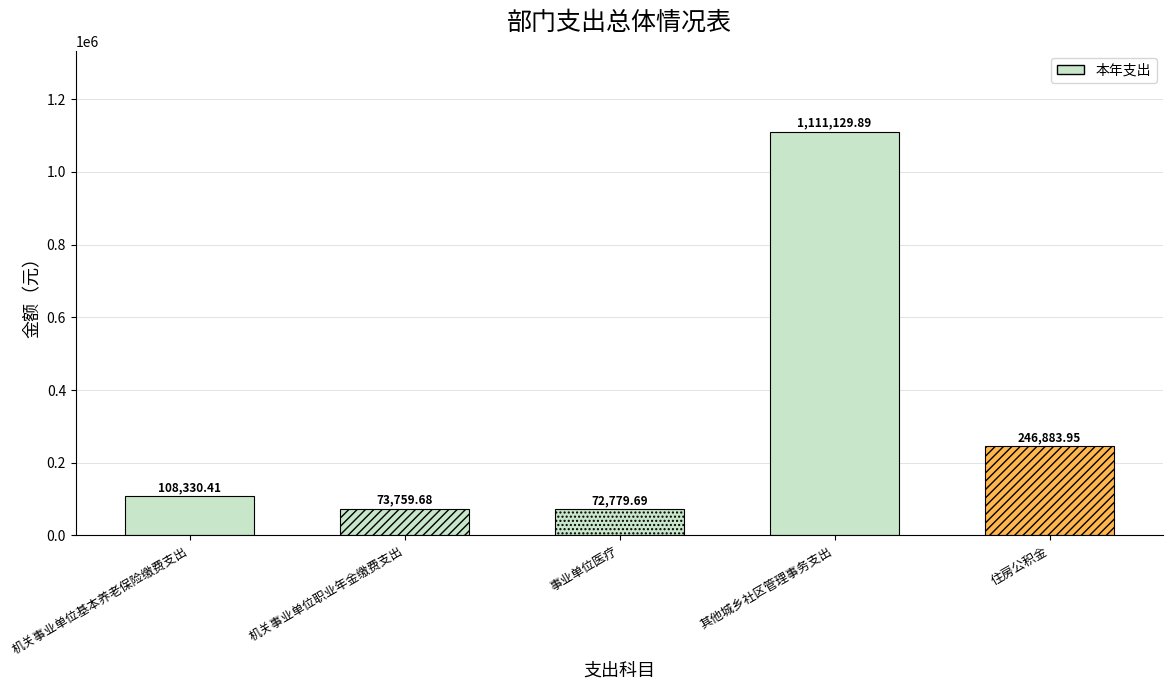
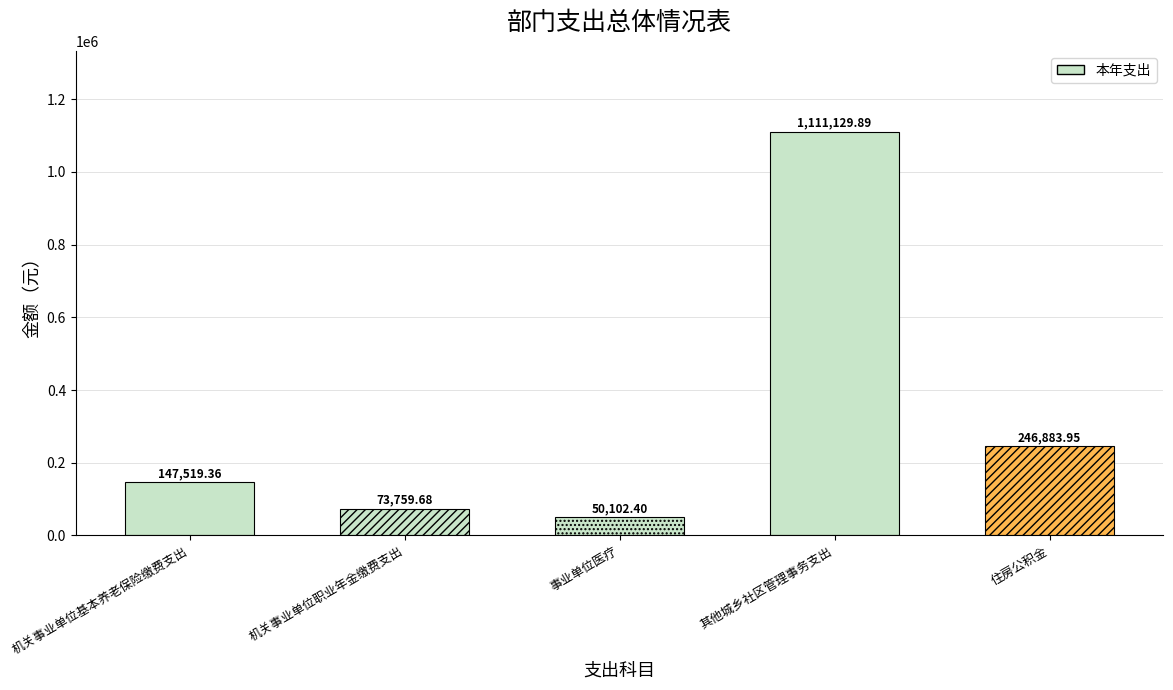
机关事业单位基本养老保险缴费支出: 108,330.41 -> 147,519.36
事业单位医疗: 72,779.69 -> 50,102.40
